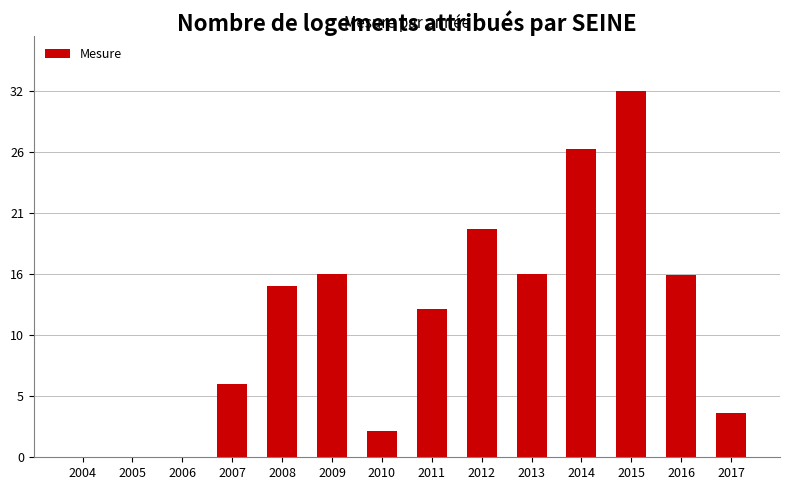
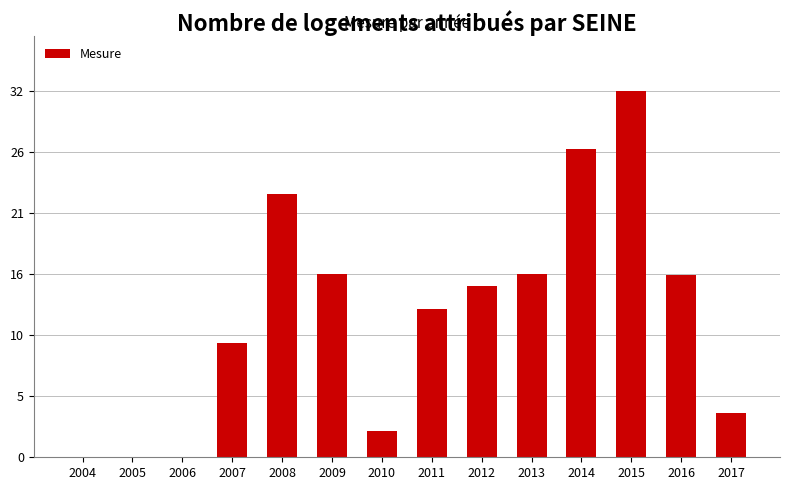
2007: 6.4 -> 10.0
2008: 15 -> 23
2012: 20 -> 15
